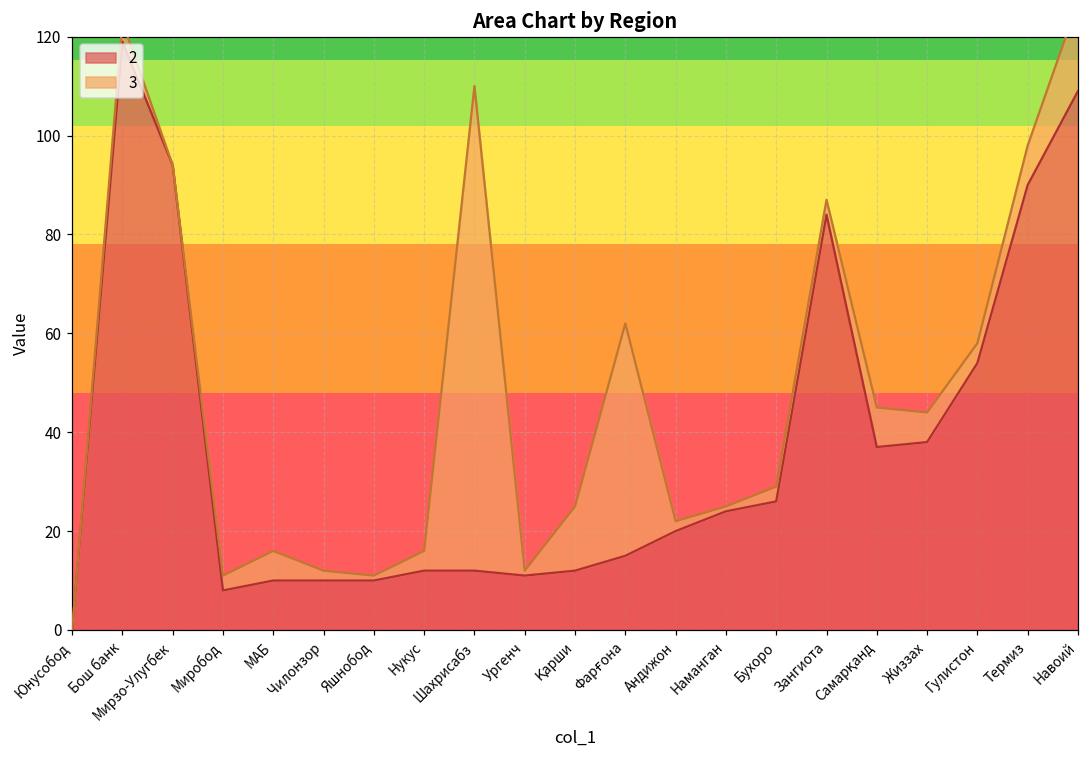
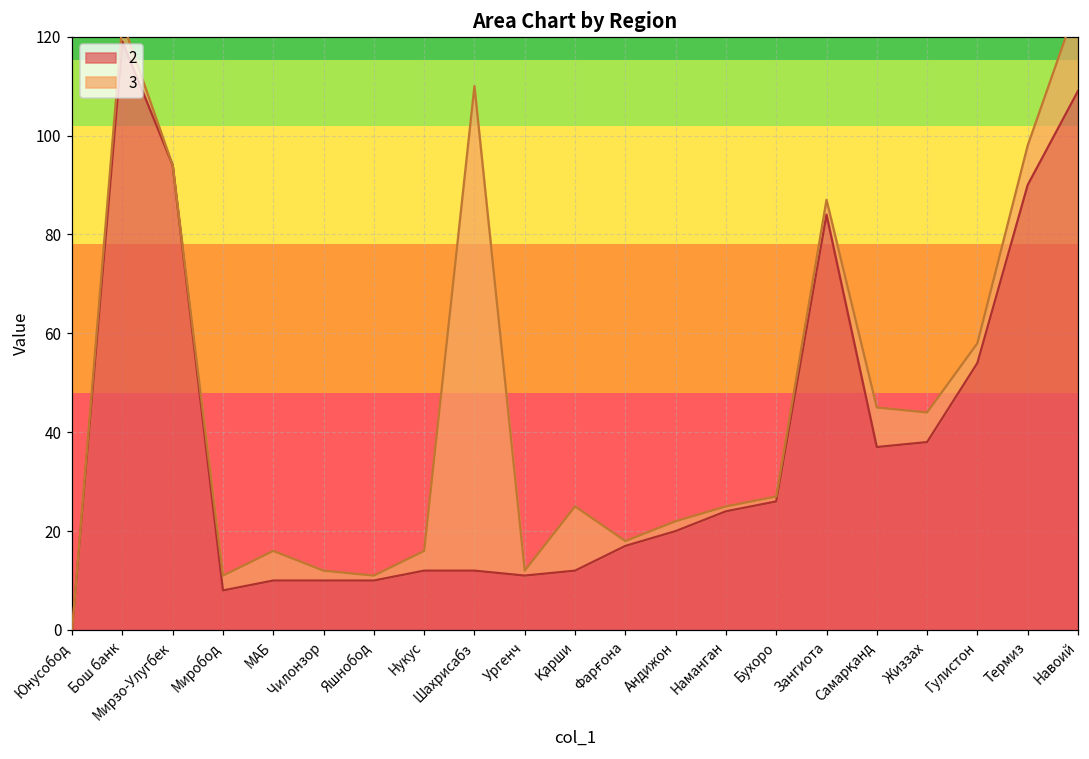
2, Фарғона: 15 -> 17
3, Фарғона: 47 -> 1
3, Бухоро: 3 -> 1
